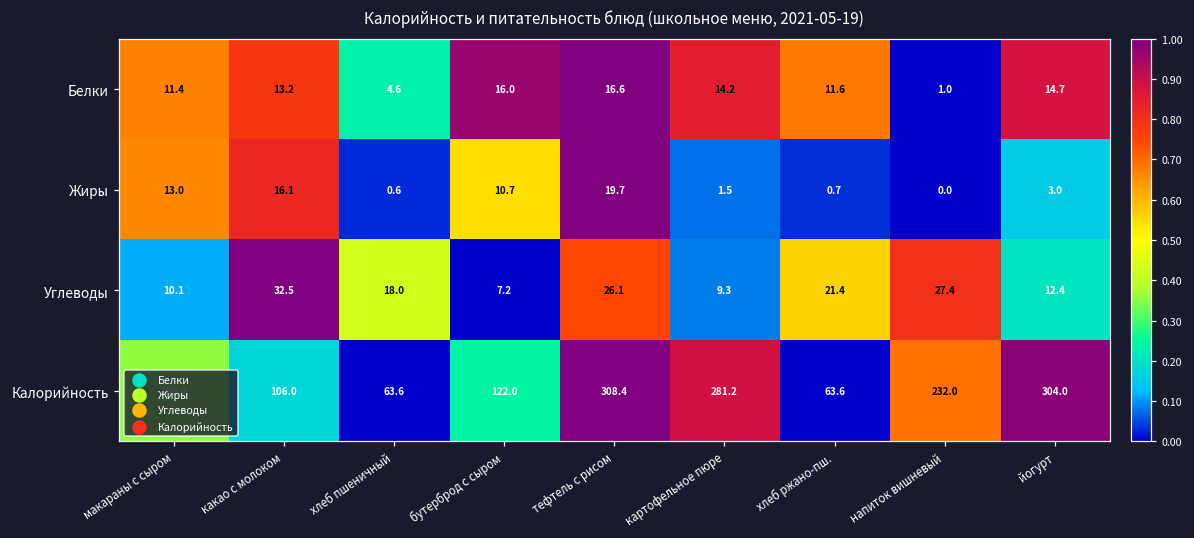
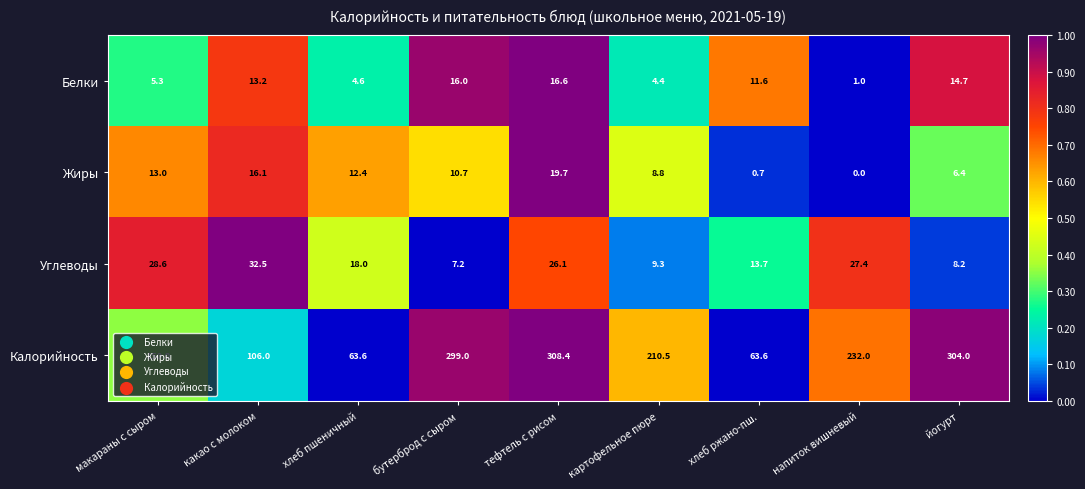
Белки, макараны с сыром: 11.4 -> 5.3
Белки, картофельное пюре: 14.2 -> 4.4
Жиры, хлеб пшеничный: 0.6 -> 12.4
Жиры, картофельное пюре: 1.5 -> 8.8
Жиры, йогурт: 3.0 -> 6.4
Углеводы, макараны с сыром: 10.1 -> 28.6
Углеводы, хлеб ржано-пш.: 21.4 -> 13.7
Углеводы, йогурт: 12.4 -> 8.2
Калорийность, бутерброд с сыром: 122.0 -> 299.0
Калорийность, картофельное пюре: 281.2 -> 210.5
